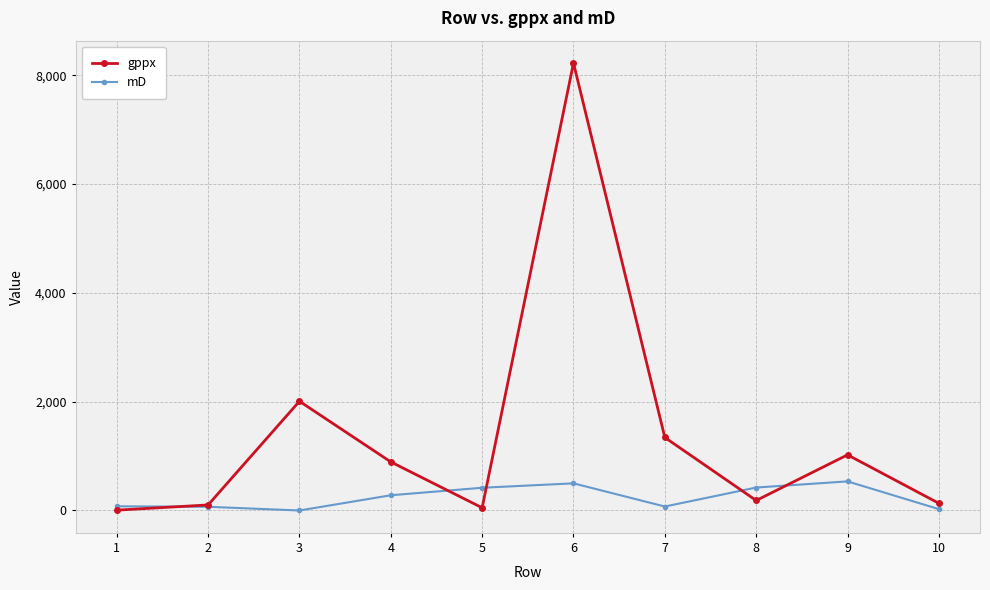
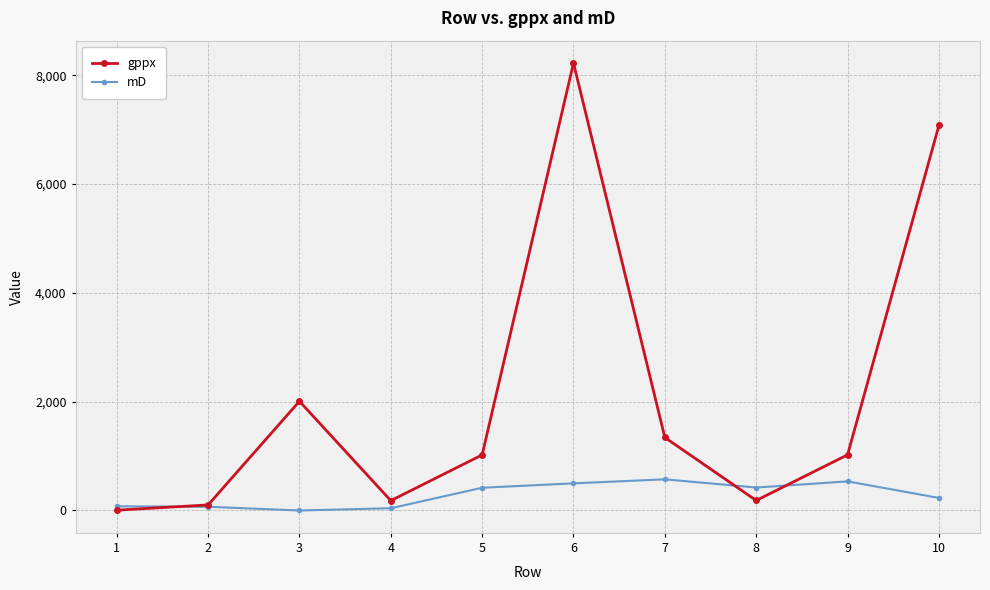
gppx, 4: 900 -> 200
mD, 4: 300 -> 0
gppx, 5: 100 -> 1,000
mD, 7: 100 -> 600
gppx, 10: 100 -> 7,100
mD, 10: 0 -> 200
